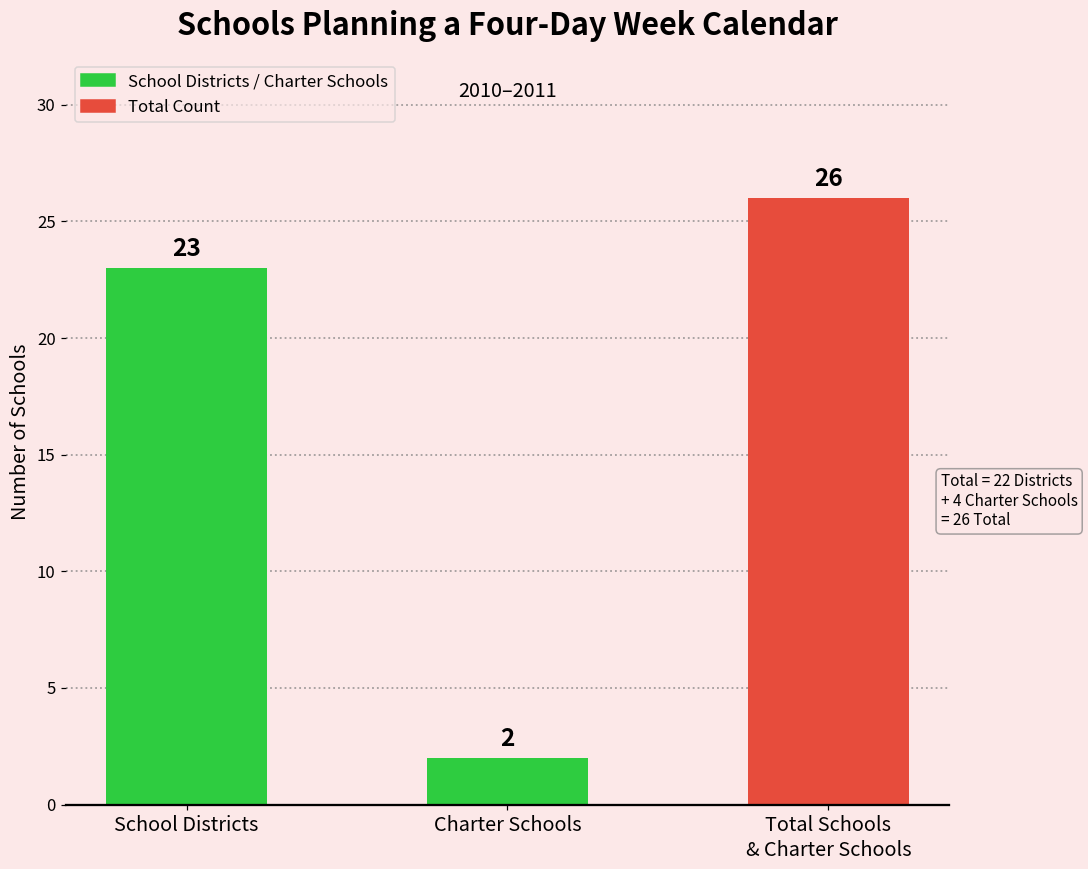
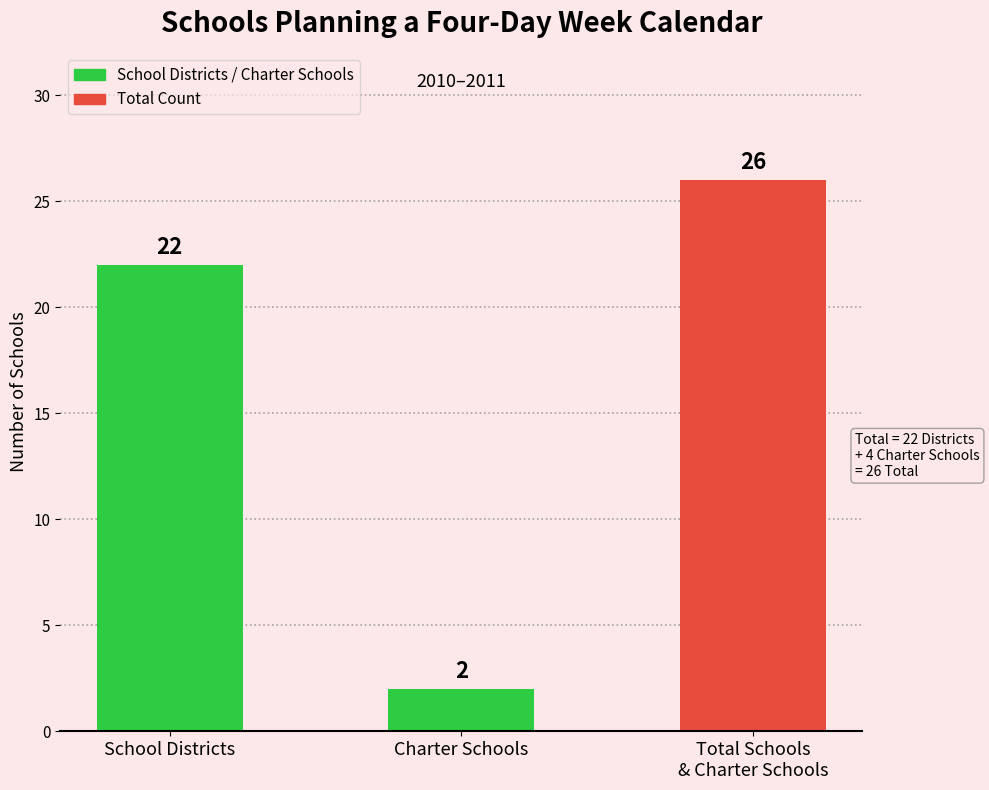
School Districts: 23 -> 22
